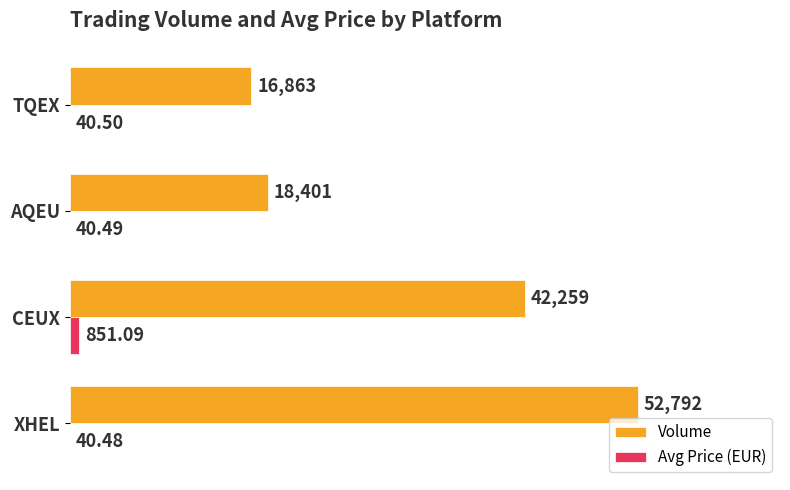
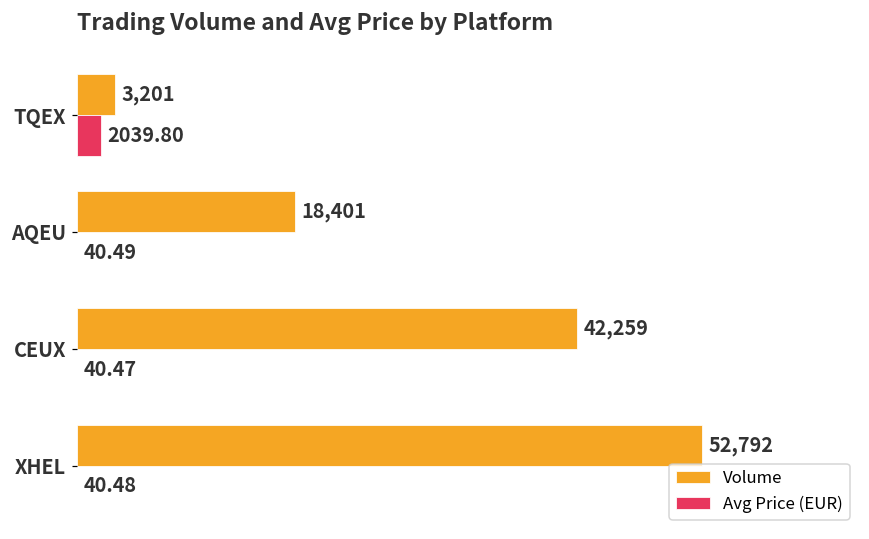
Volume, TQEX: 16,863 -> 3,201
Avg Price (EUR), TQEX: 40.50 -> 2039.80
Avg Price (EUR), CEUX: 851.09 -> 40.47
